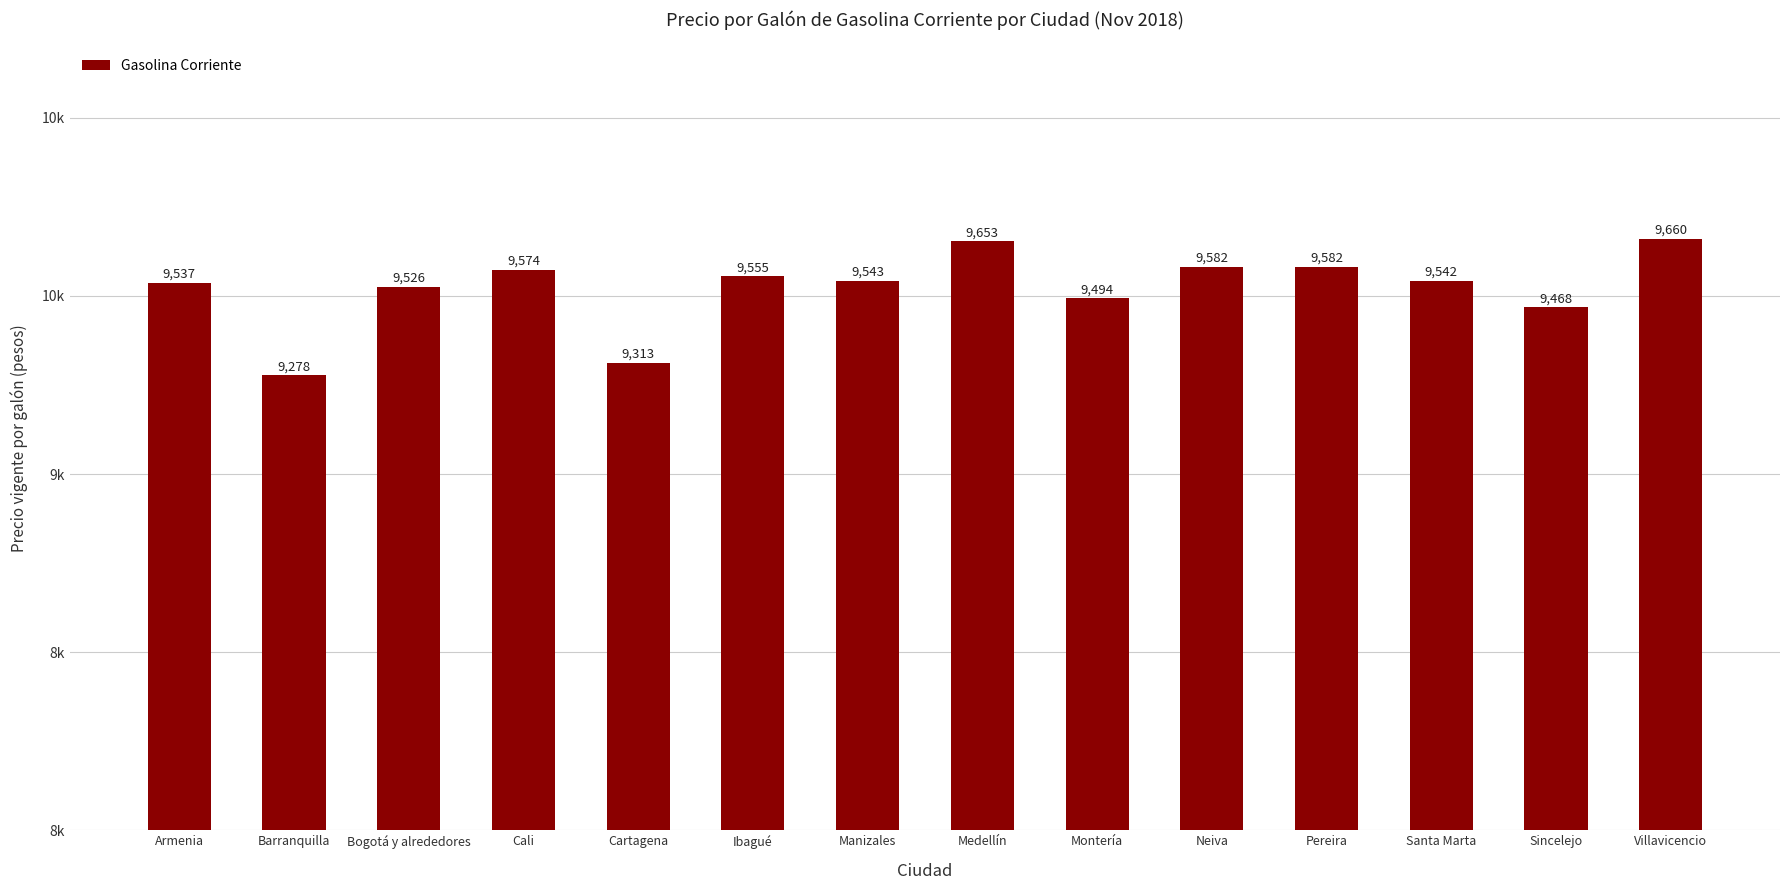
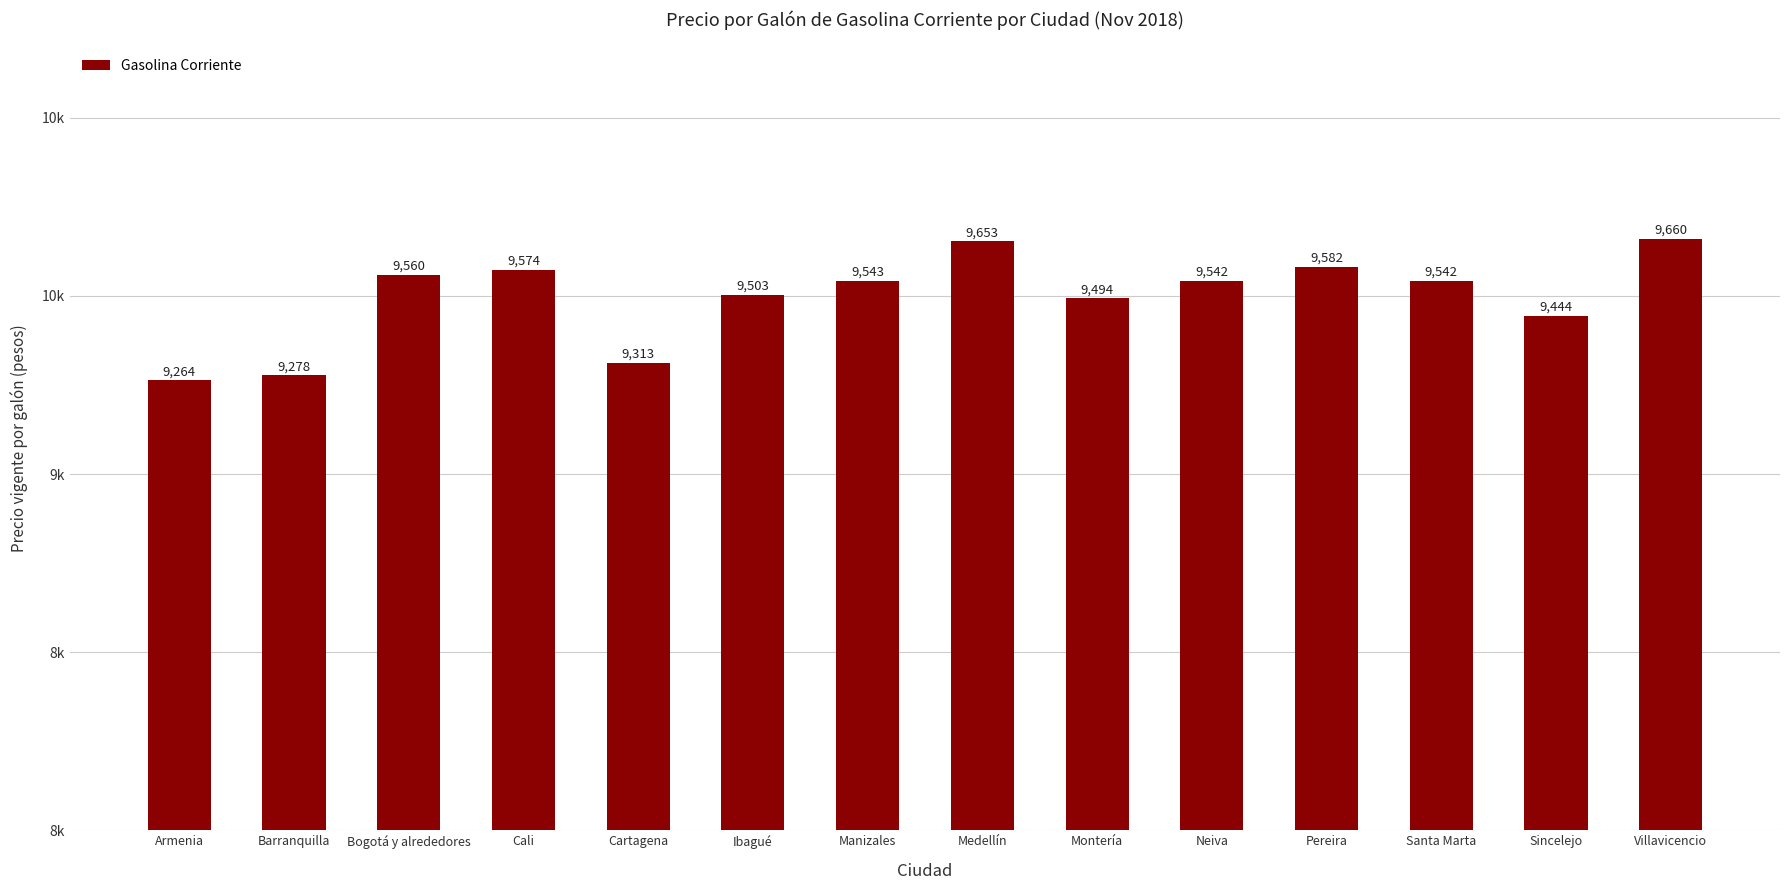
Armenia: 9,537 -> 9,264
Bogotá y alrededores: 9,526 -> 9,560
Ibagué: 9,555 -> 9,503
Neiva: 9,582 -> 9,542
Sincelejo: 9,468 -> 9,444
